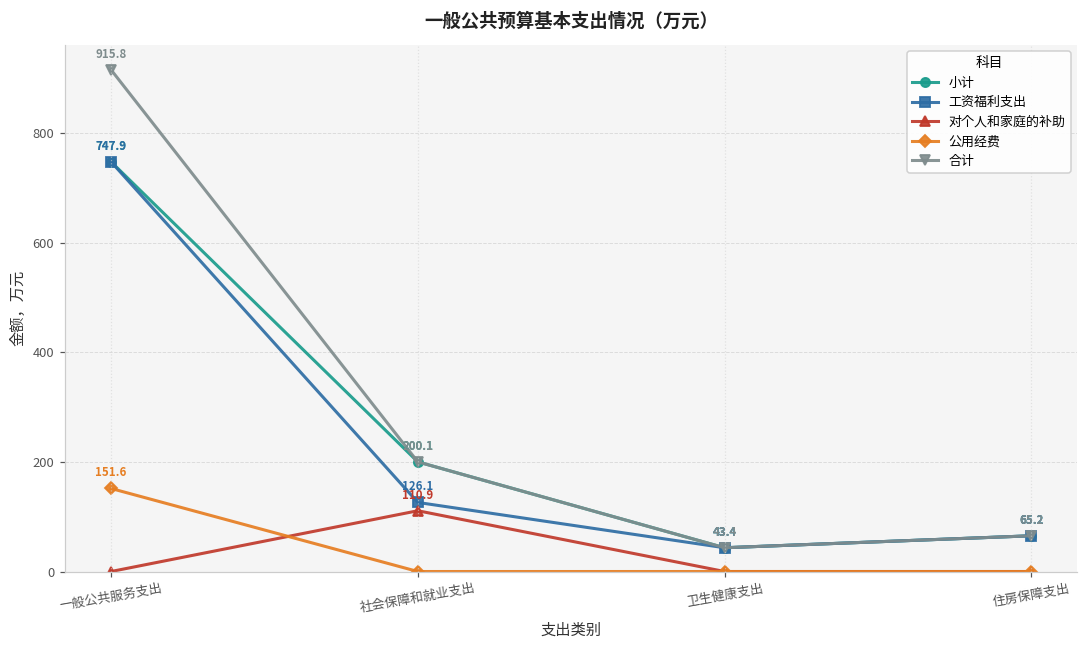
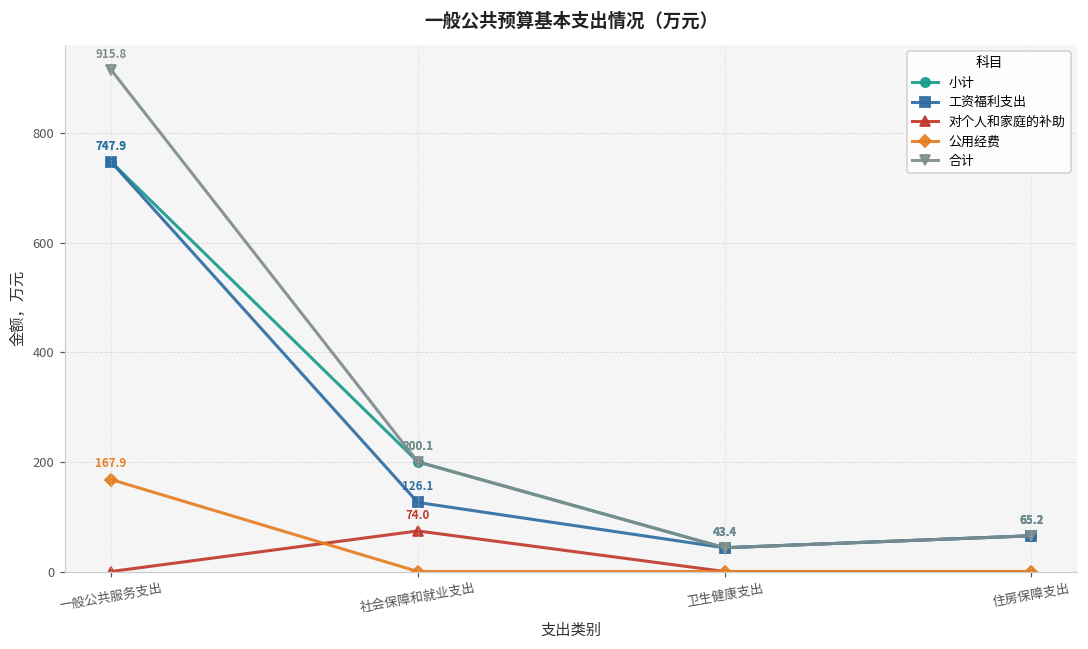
公用经费, 一般公共服务支出: 151.6 -> 167.9
对个人和家庭的补助, 社会保障和就业支出: 110.9 -> 74.0
